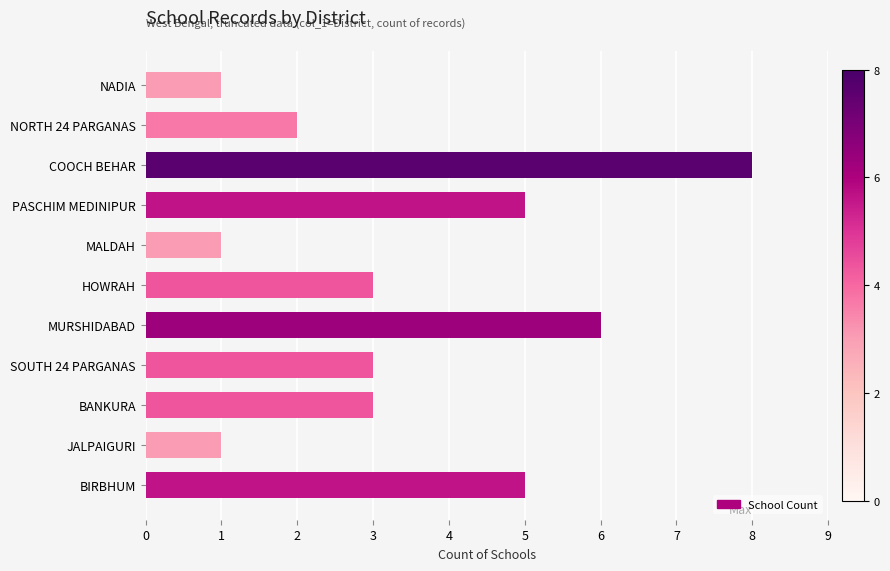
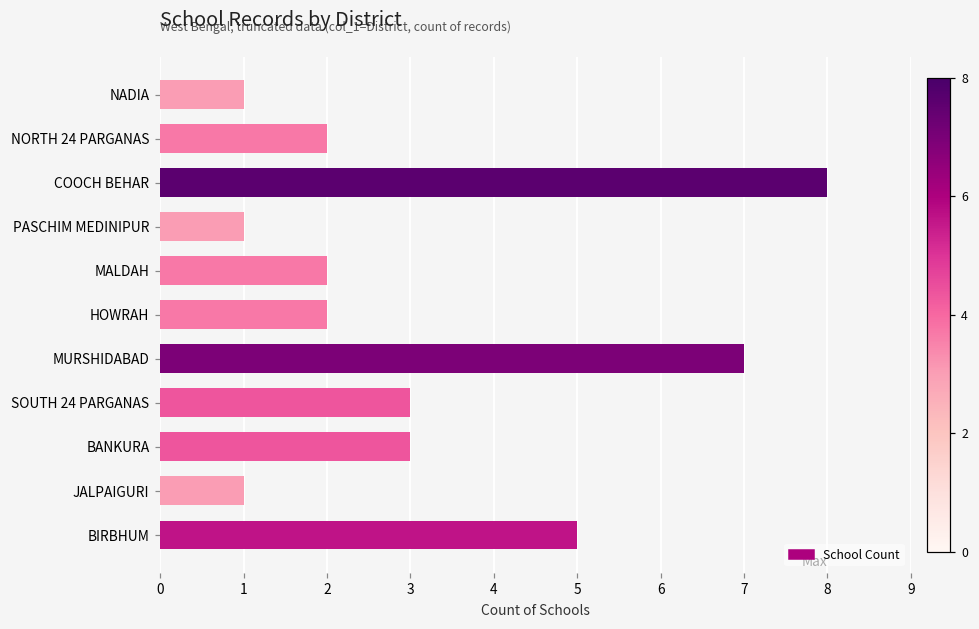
PASCHIM MEDINIPUR: 5 -> 1
MALDAH: 1 -> 2
HOWRAH: 3 -> 2
MURSHIDABAD: 6 -> 7
